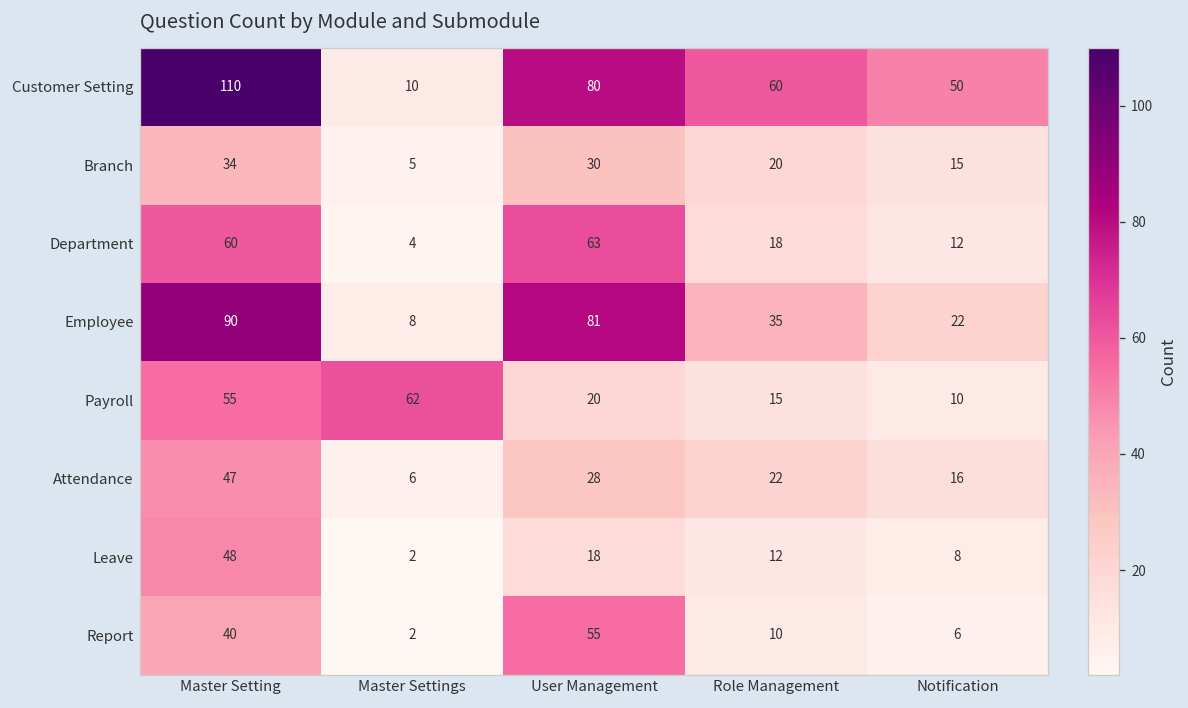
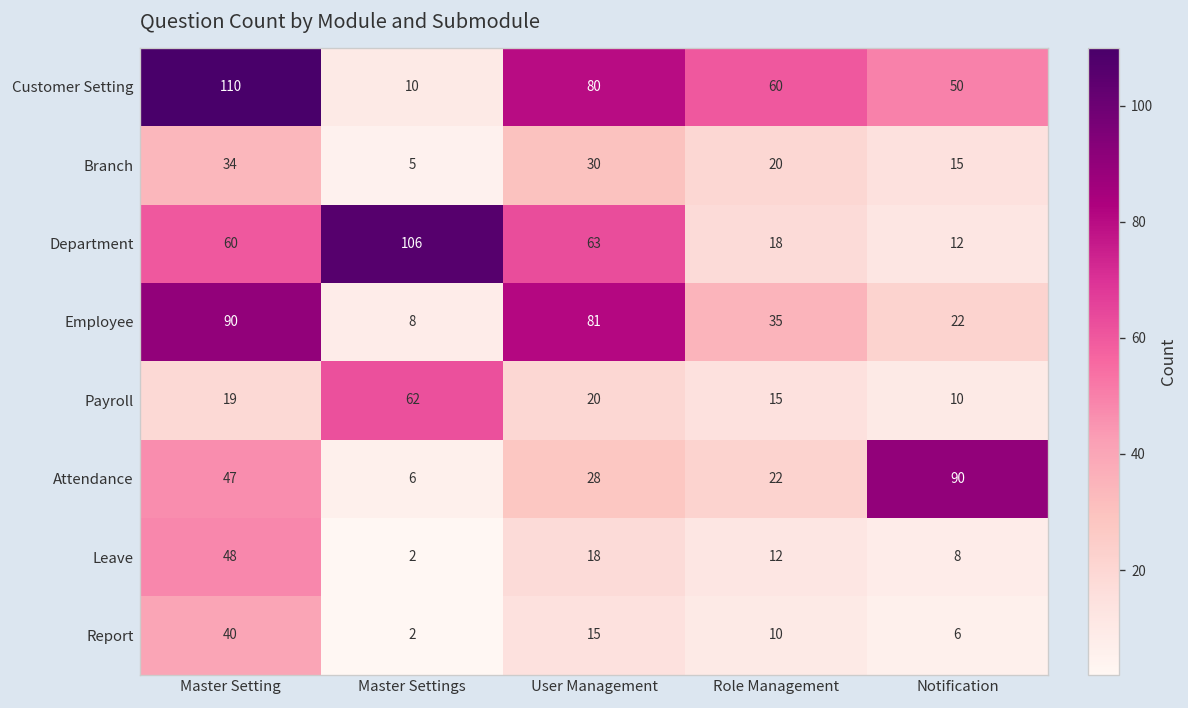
Department, Master Settings: 4 -> 106
Payroll, Master Setting: 55 -> 19
Attendance, Notification: 16 -> 90
Report, User Management: 55 -> 15
